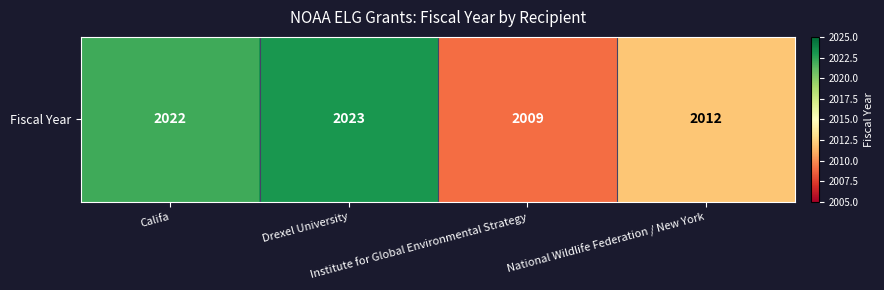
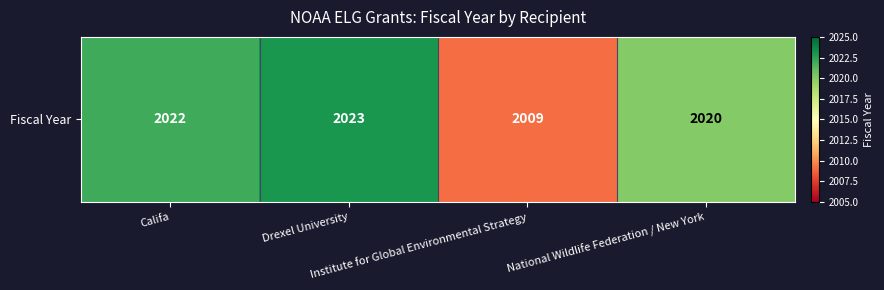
Fiscal Year, National Wildlife Federation / New York: 2012 -> 2020
